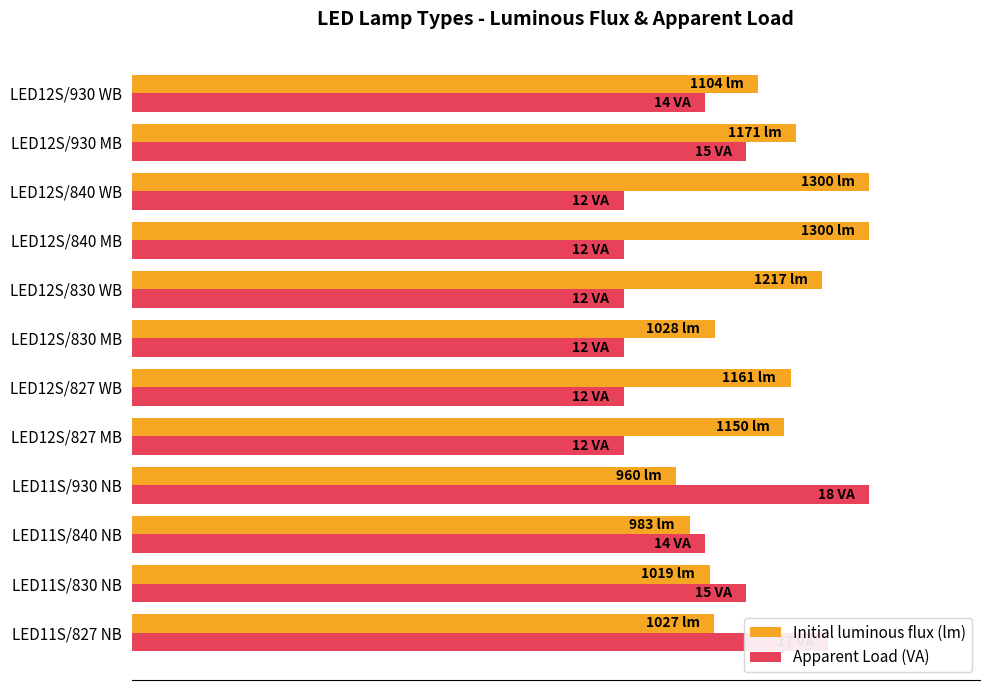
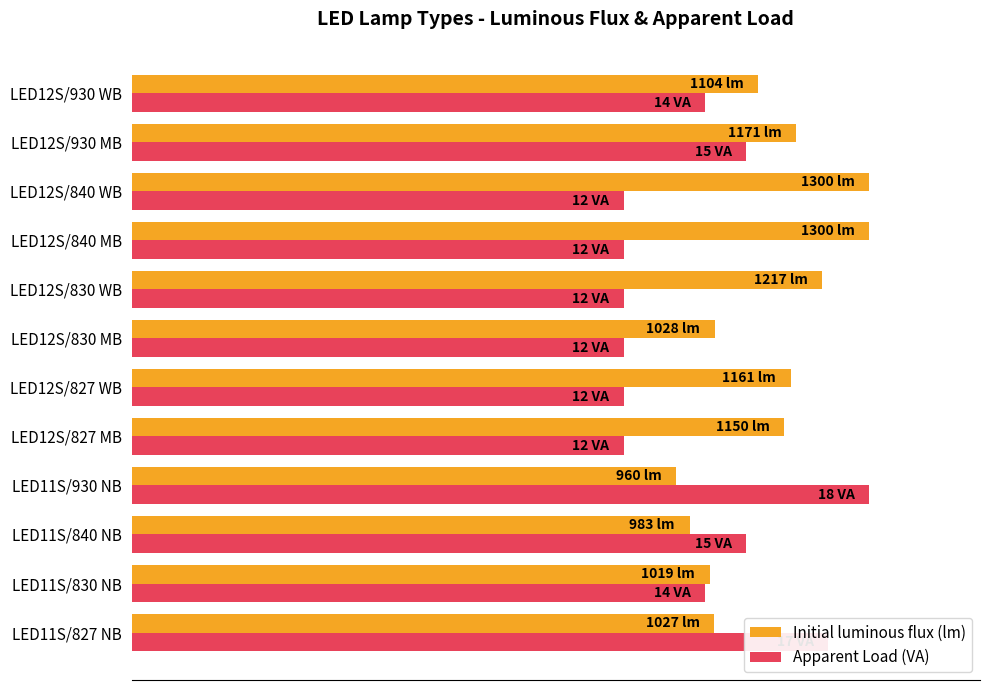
Apparent Load (VA), LED11S/840 NB: 14 -> 15
Apparent Load (VA), LED11S/830 NB: 15 -> 14
